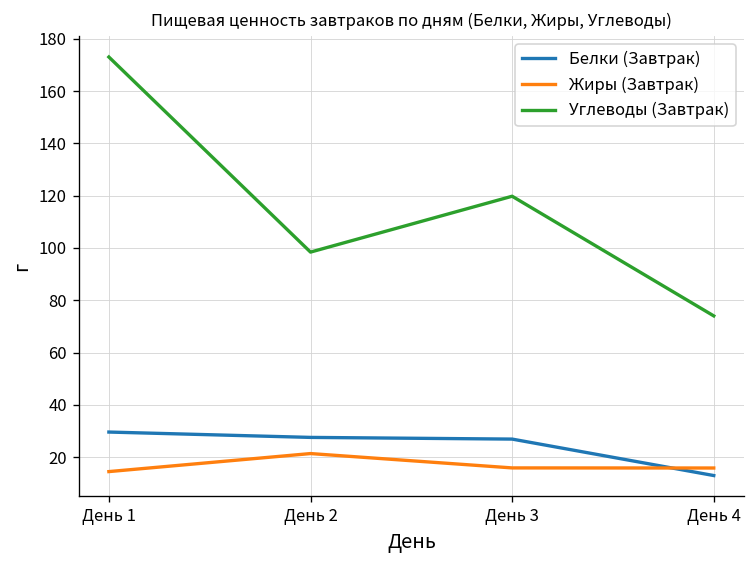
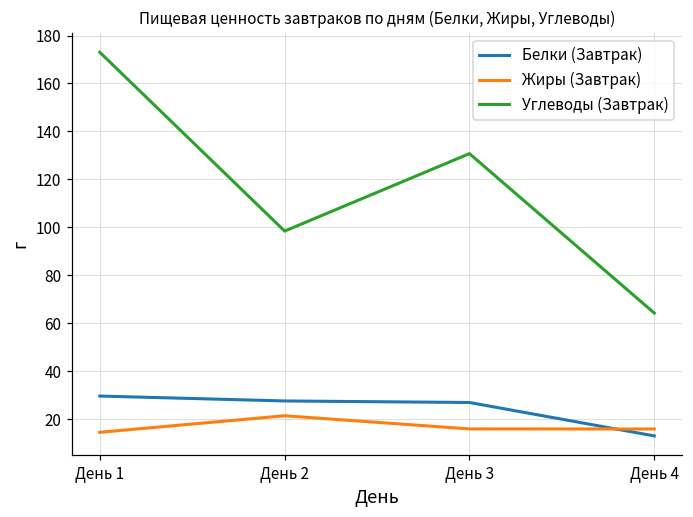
Углеводы (Завтрак), День 3: 120 -> 131
Углеводы (Завтрак), День 4: 74 -> 64
